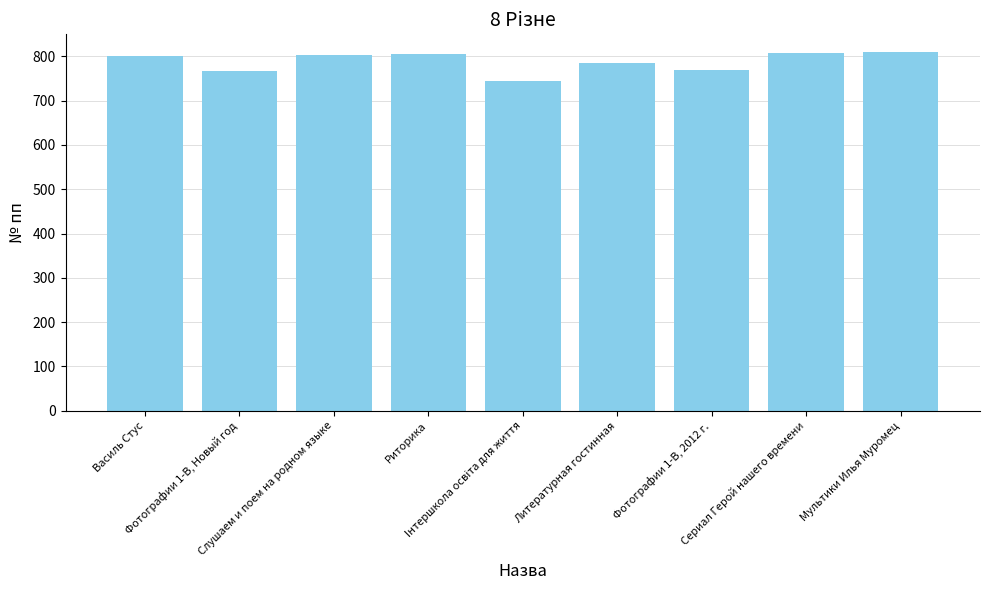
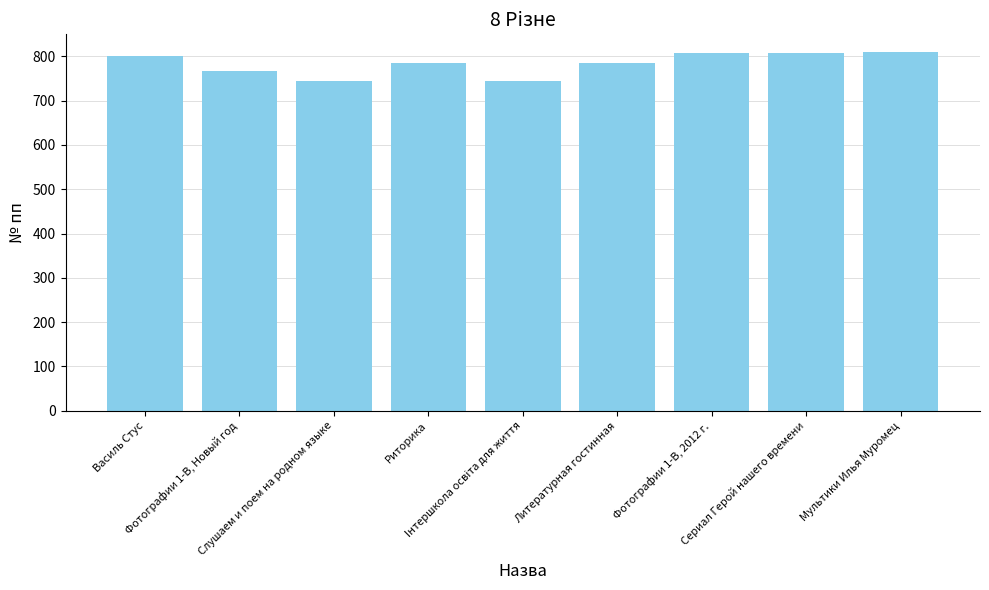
Слушаем и поем на родном языке: 800 -> 750
Риторика: 800 -> 790
Фотографии 1-В, 2012 г.: 770 -> 810
